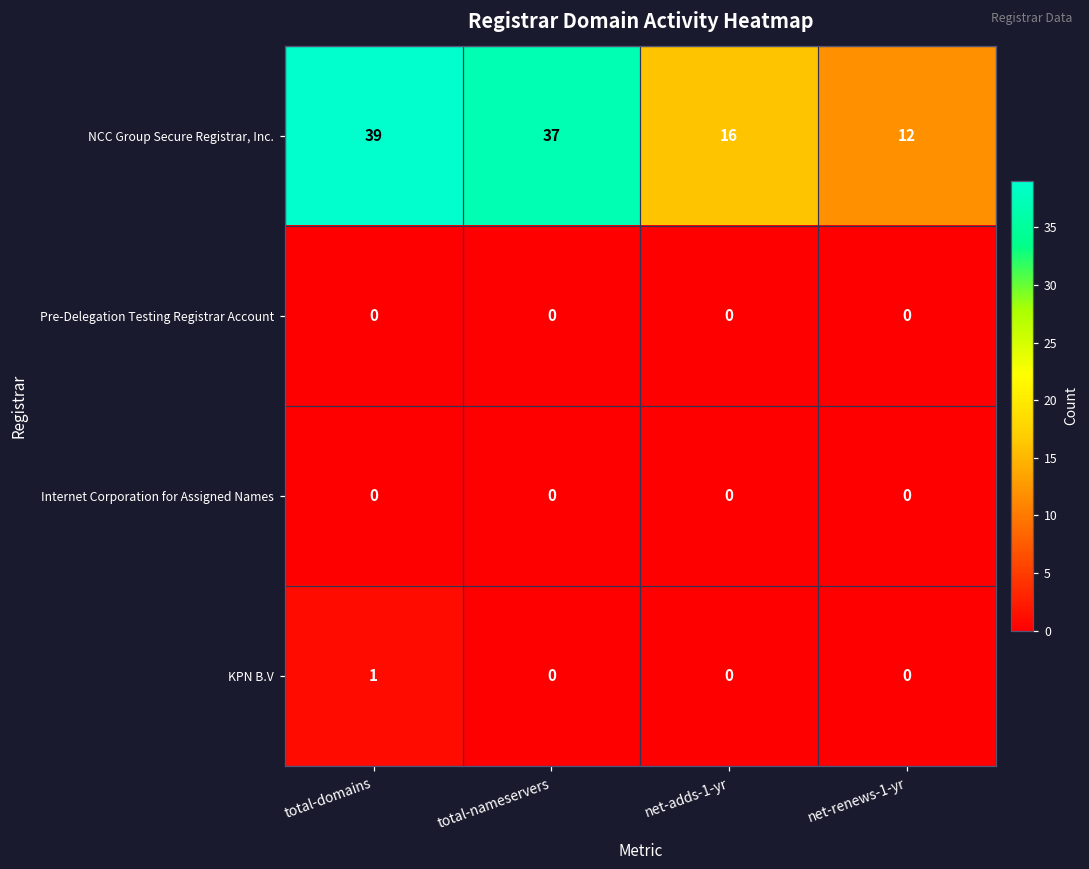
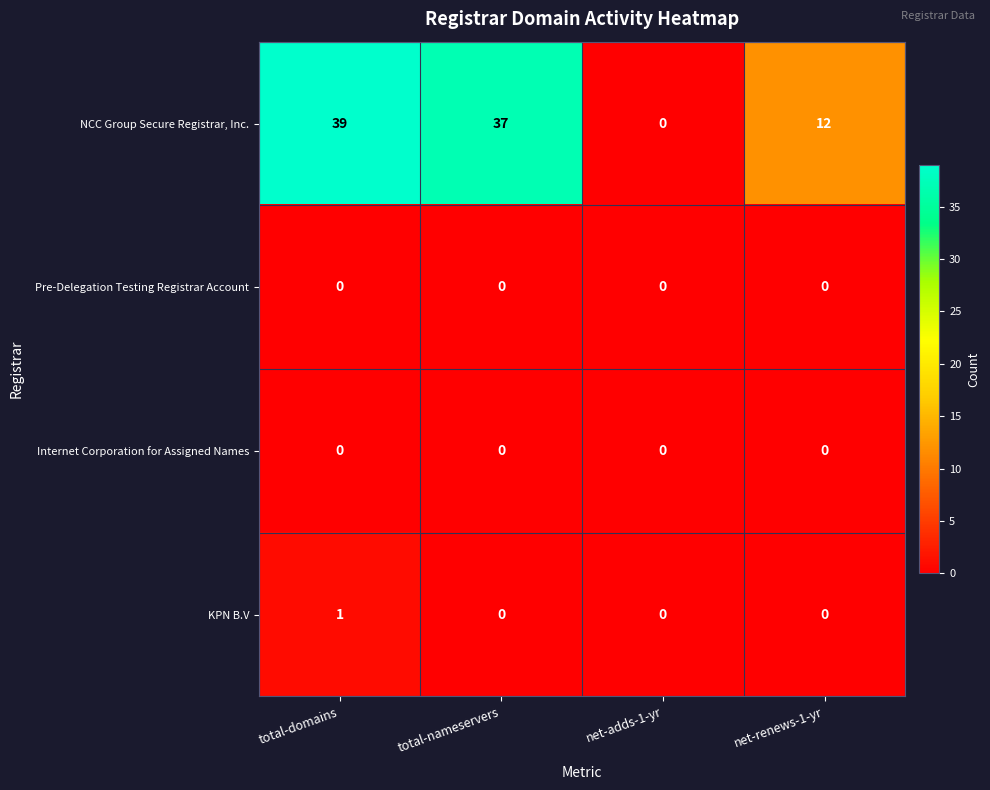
NCC Group Secure Registrar, Inc., net-adds-1-yr: 16 -> 0
